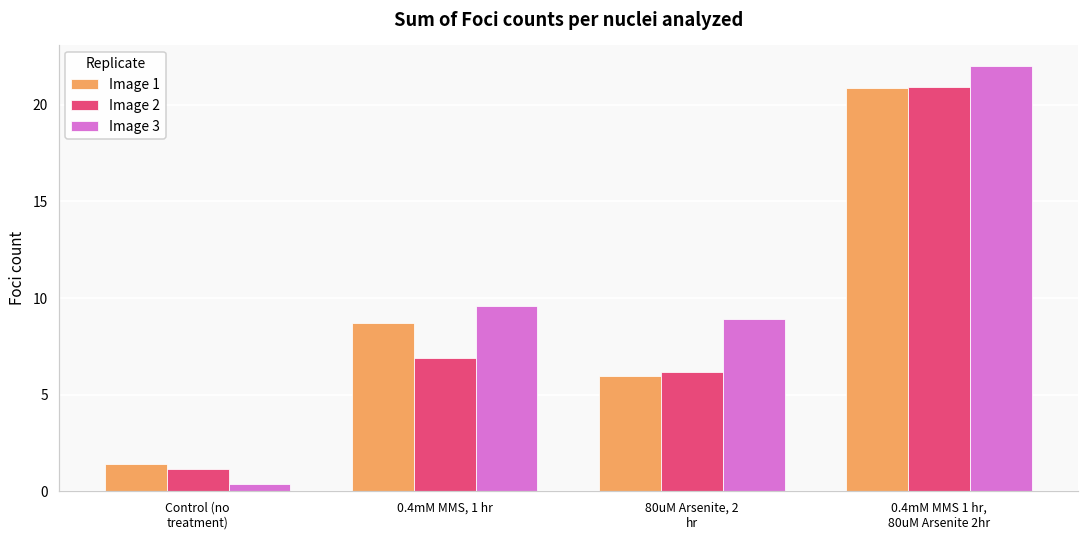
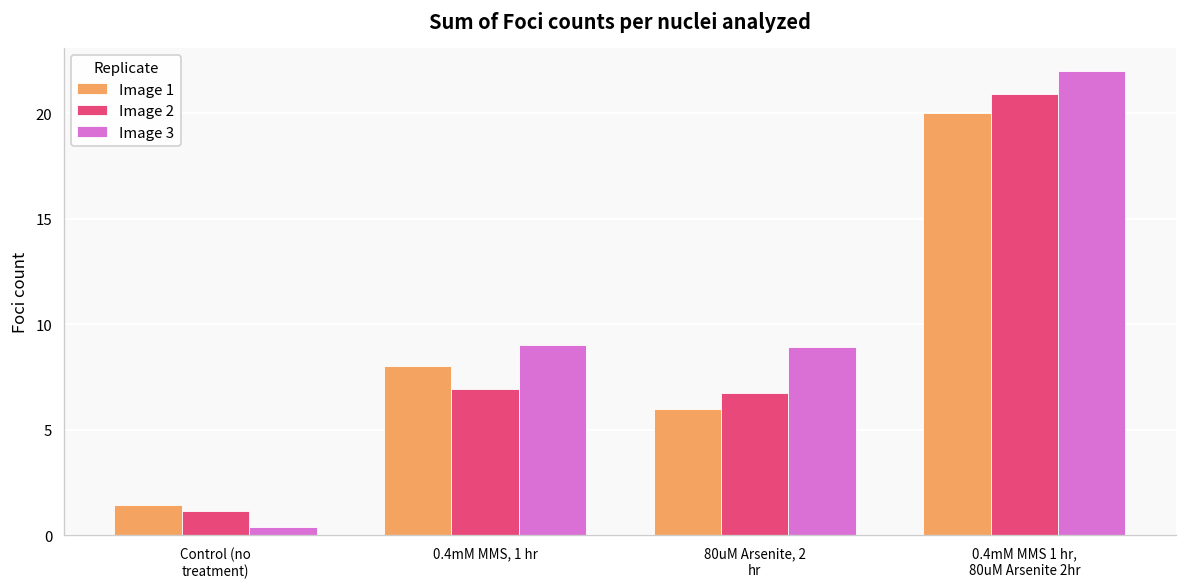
Image 1, 0.4mM MMS, 1 hr: 8.7 -> 8.0
Image 3, 0.4mM MMS, 1 hr: 9.6 -> 9.0
Image 2, 80uM Arsenite, 2 hr: 6.2 -> 6.7
Image 1, 0.4mM MMS 1 hr, 80uM Arsenite 2hr: 20.9 -> 20.0
